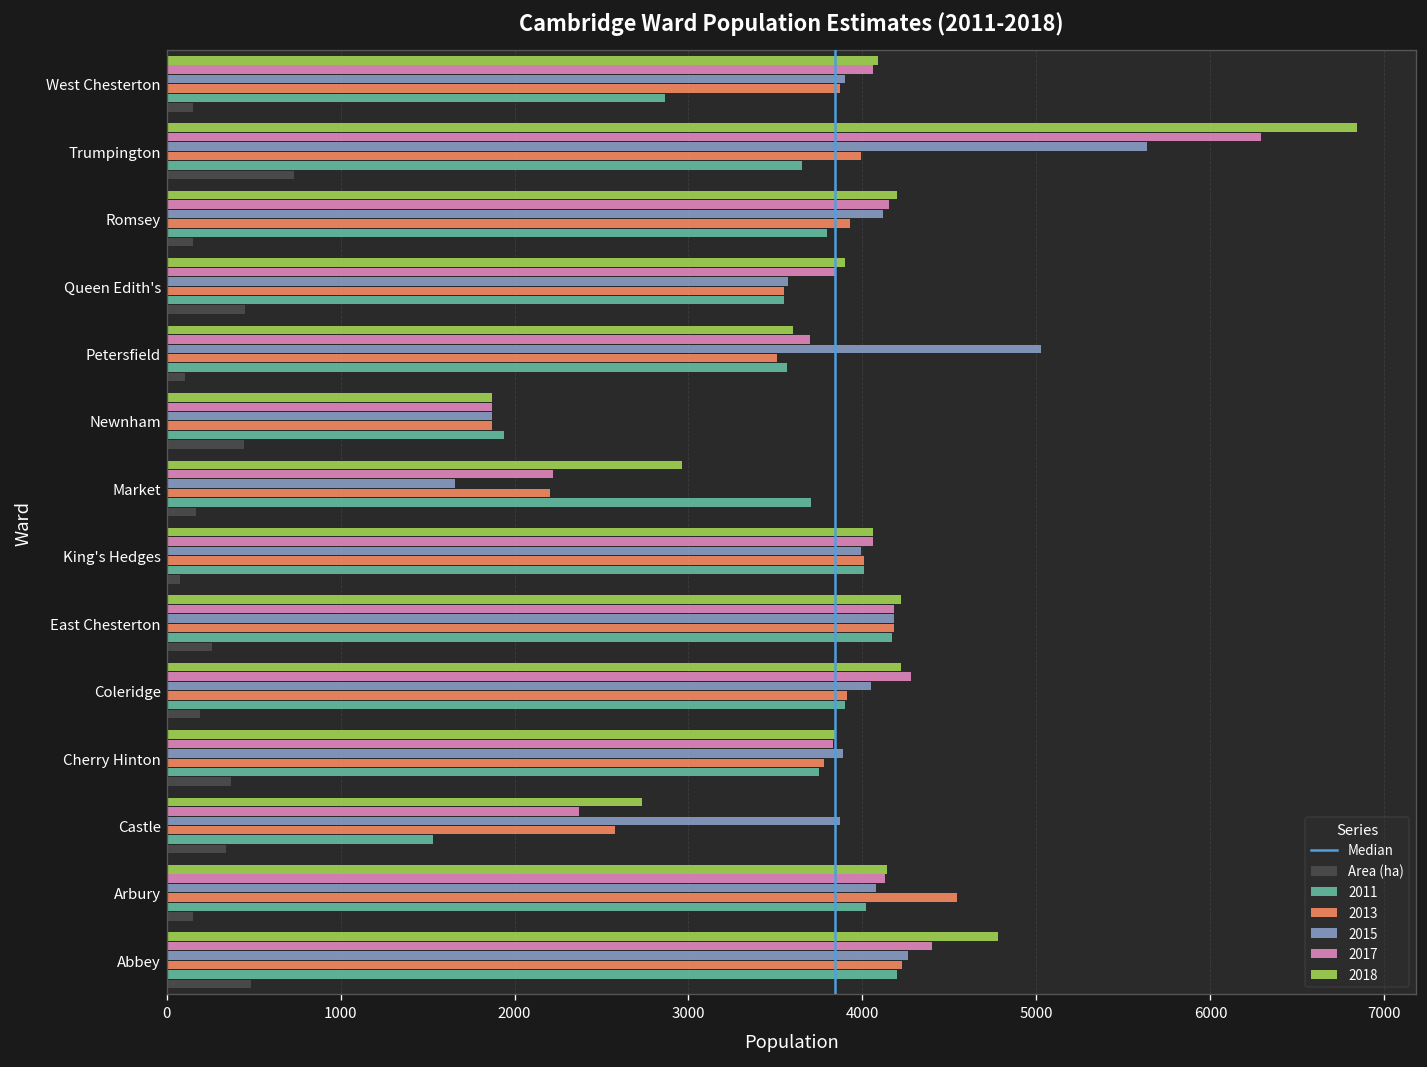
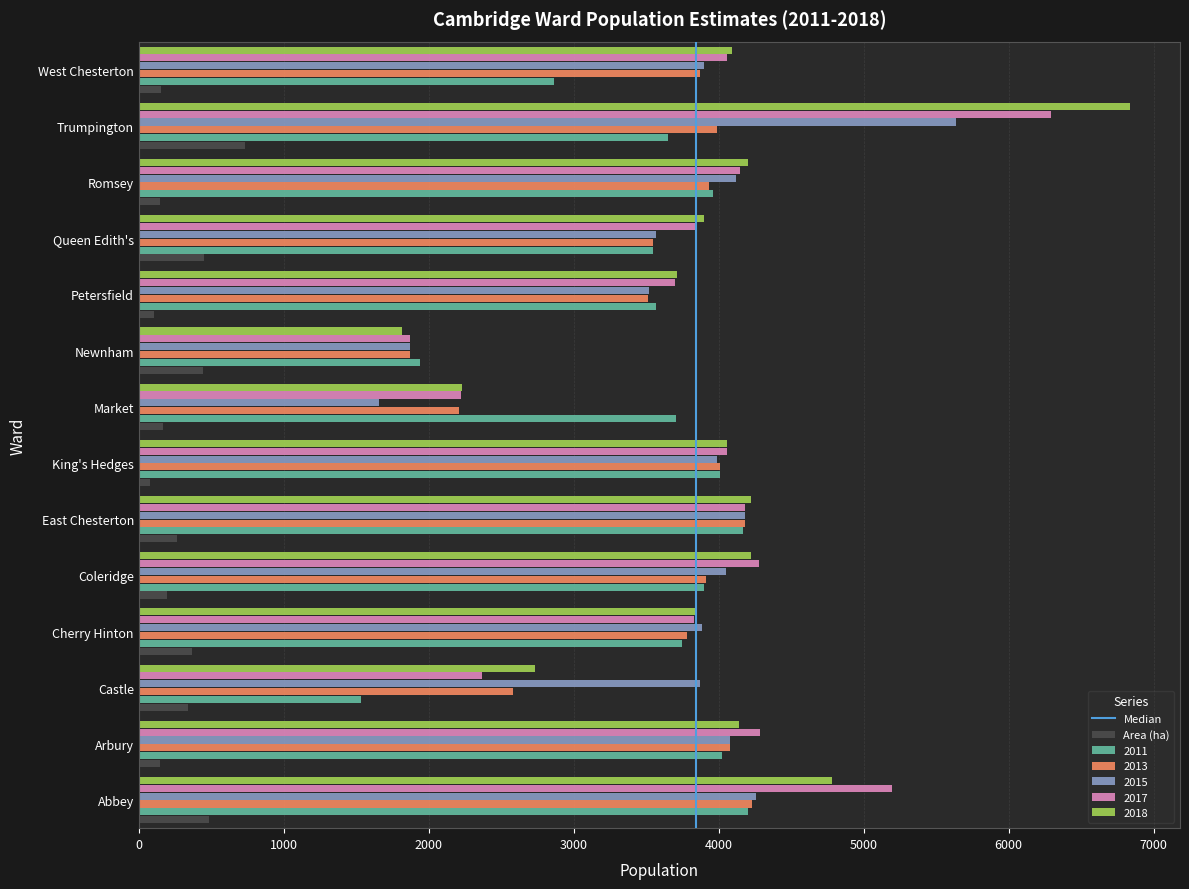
2011, Romsey: 3800 -> 3960
2018, Petersfield: 3600 -> 3710
2015, Petersfield: 5030 -> 3520
2018, Newnham: 1870 -> 1810
2018, Market: 2960 -> 2230
2017, Arbury: 4130 -> 4280
2013, Arbury: 4550 -> 4080
2017, Abbey: 4400 -> 5190
